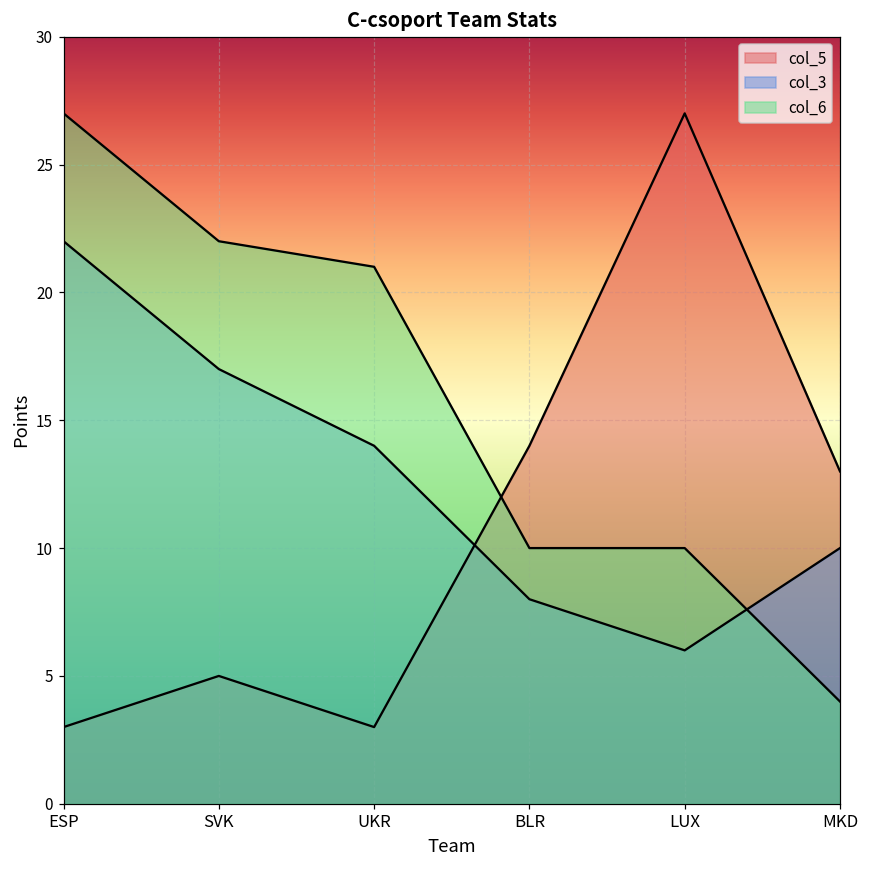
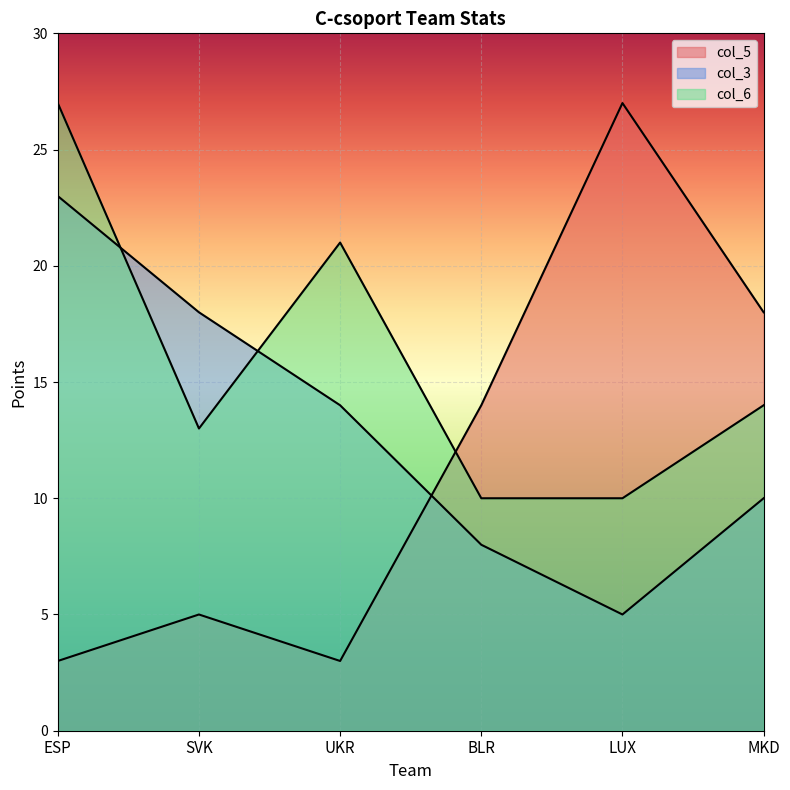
col_3, ESP: 22 -> 23
col_3, SVK: 17 -> 18
col_6, SVK: 22 -> 13
col_3, LUX: 6 -> 5
col_5, MKD: 13 -> 18
col_6, MKD: 4 -> 14
